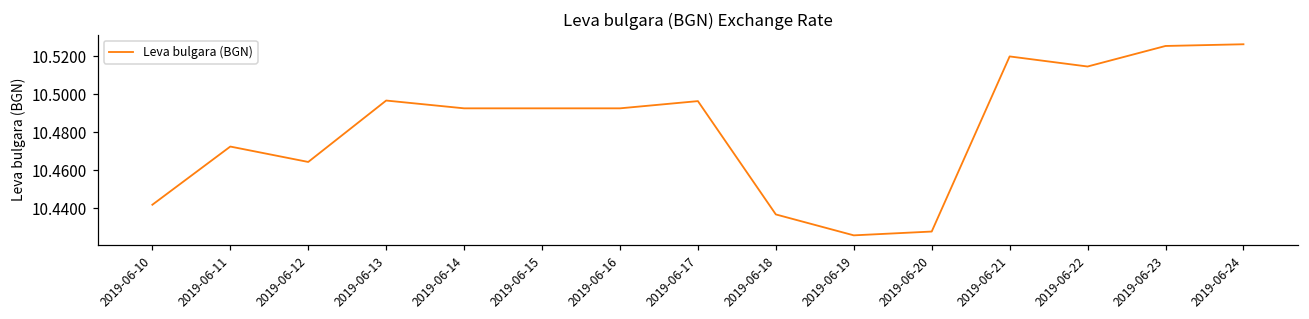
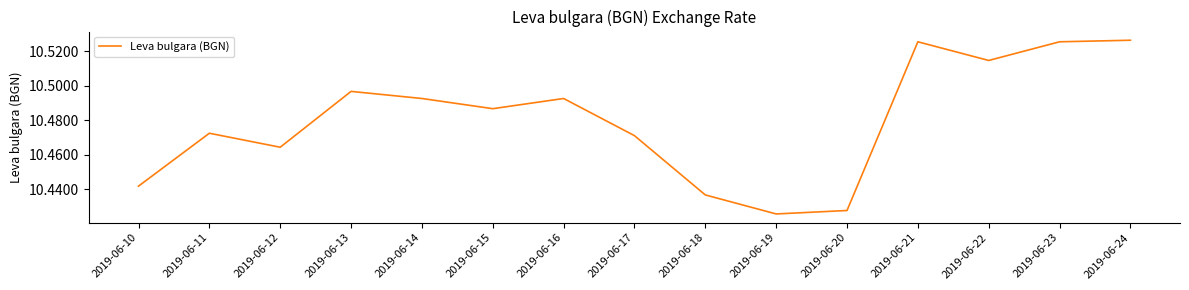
2019-06-15: 10.493 -> 10.487
2019-06-17: 10.496 -> 10.471
2019-06-21: 10.520 -> 10.525
